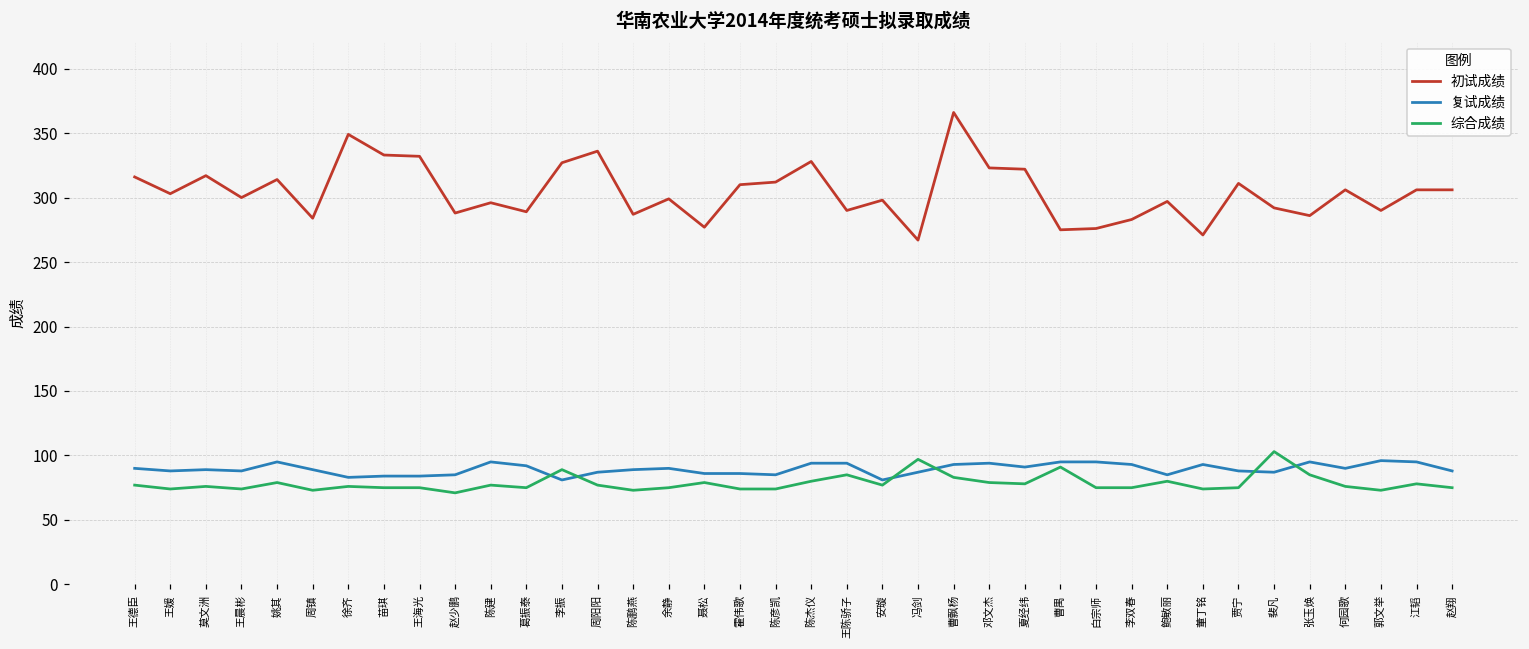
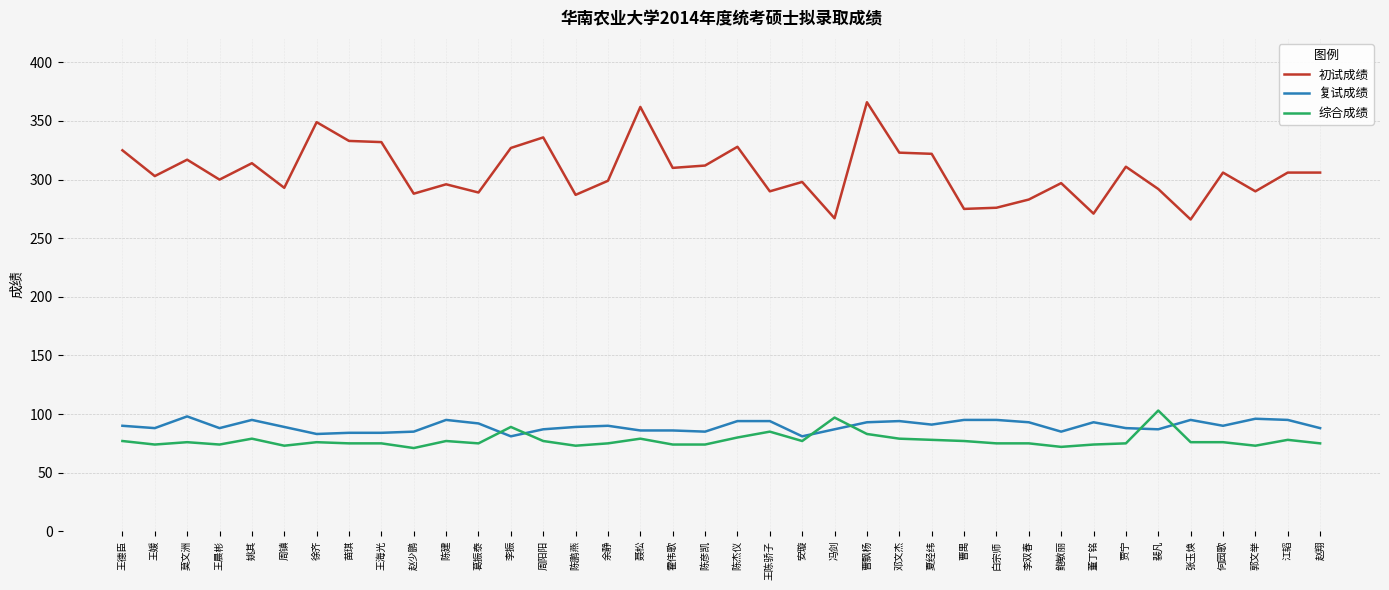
初试成绩, 王德臣: 316 -> 325
复试成绩, 莫文洲: 89 -> 98
初试成绩, 周镇: 284 -> 293
初试成绩, 聂松: 277 -> 362
综合成绩, 曹禺: 91 -> 77
综合成绩, 鲍敏丽: 80 -> 72
初试成绩, 张玉焕: 286 -> 266
综合成绩, 张玉焕: 85 -> 76
